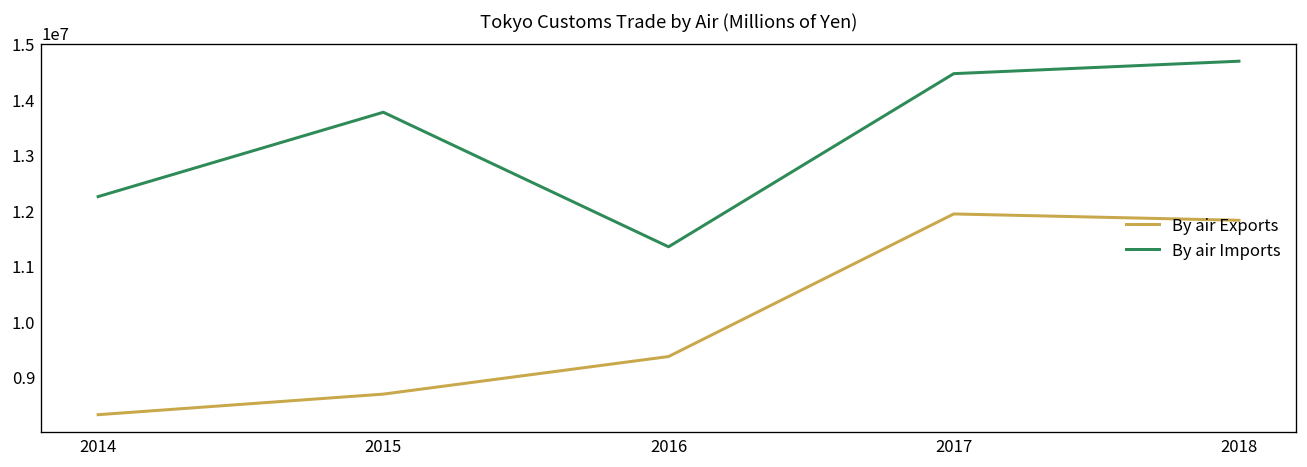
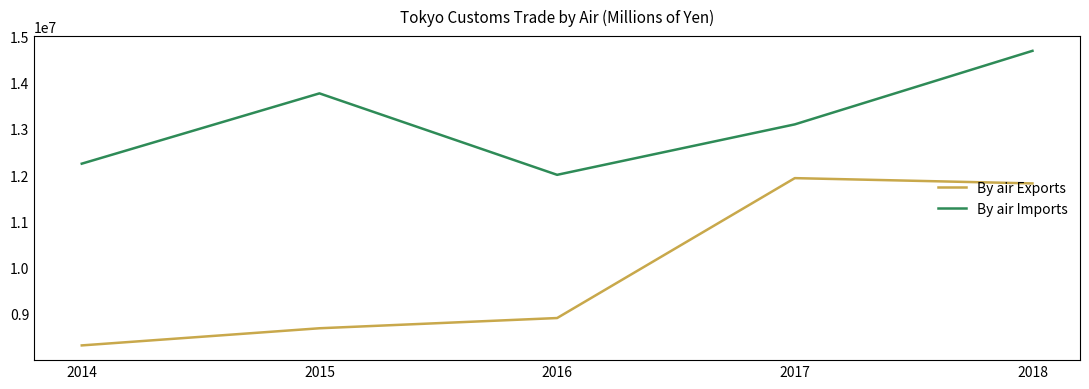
By air Exports, 2016: 9400000 -> 8900000
By air Imports, 2016: 11300000 -> 12000000
By air Imports, 2017: 14500000 -> 13100000
